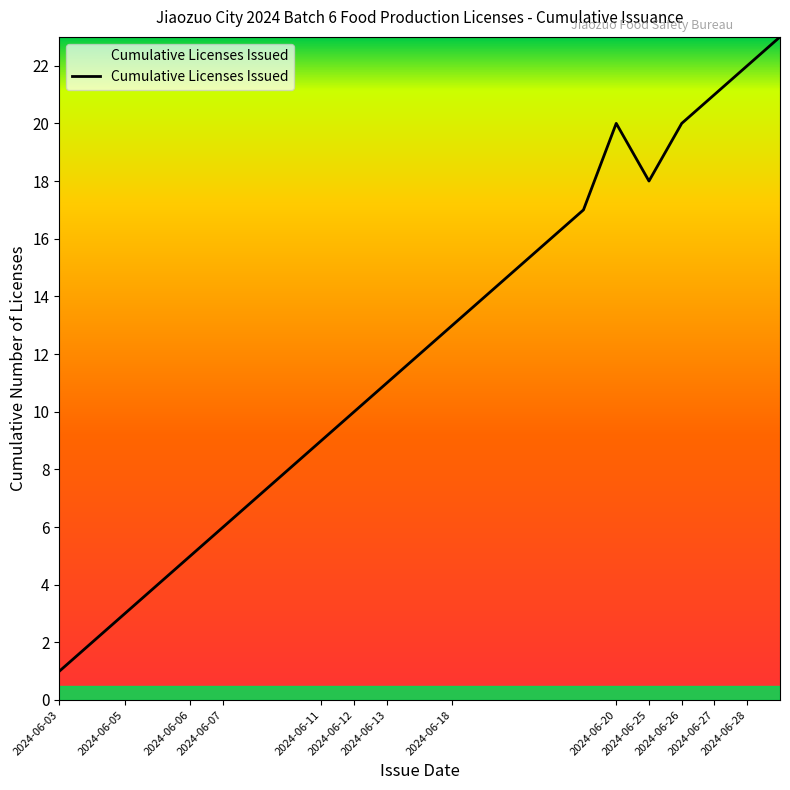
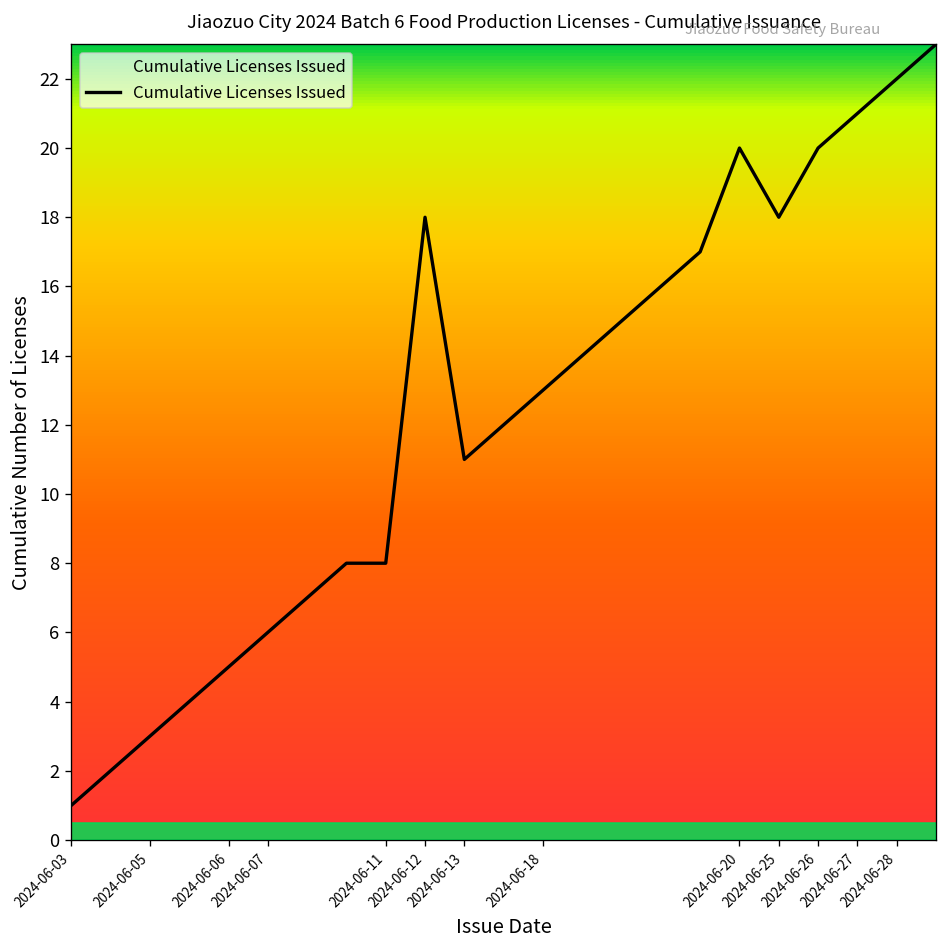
2024-06-11: 9 -> 8
2024-06-12: 10 -> 18
